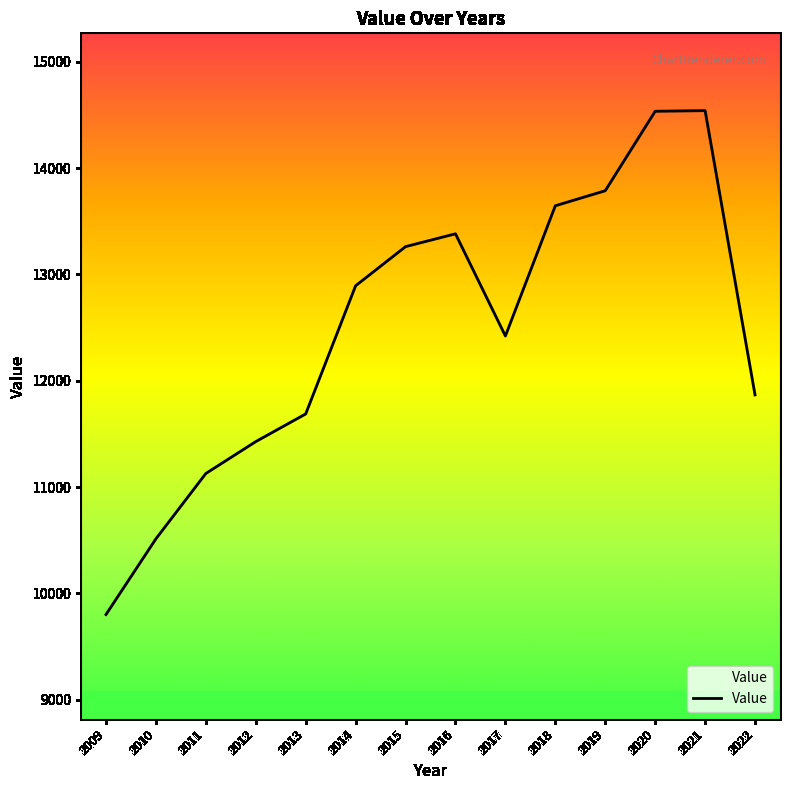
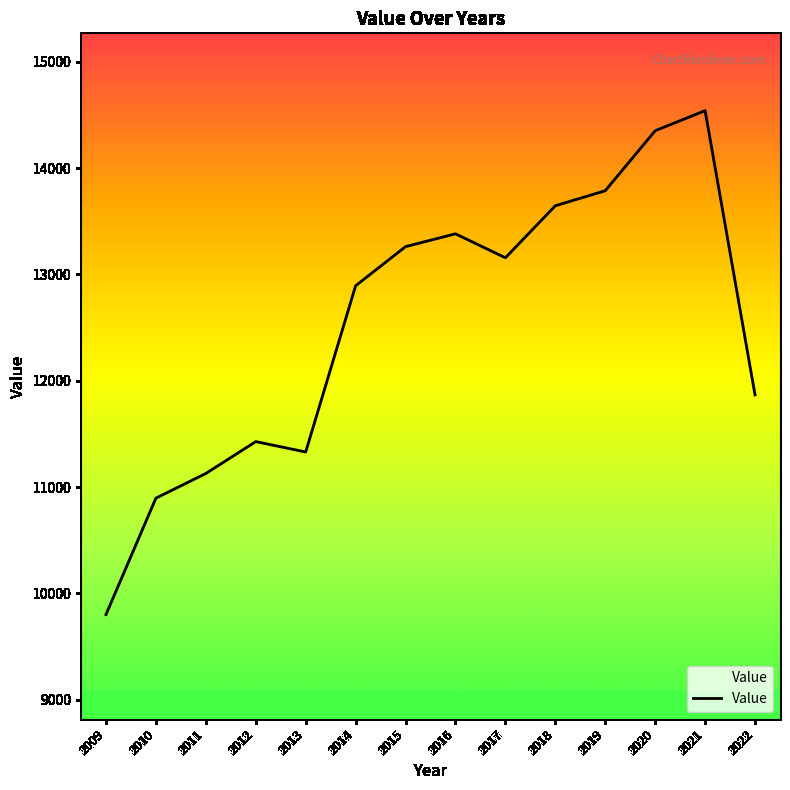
2010: 10510 -> 10900
2013: 11690 -> 11330
2017: 12420 -> 13160
2020: 14540 -> 14350
